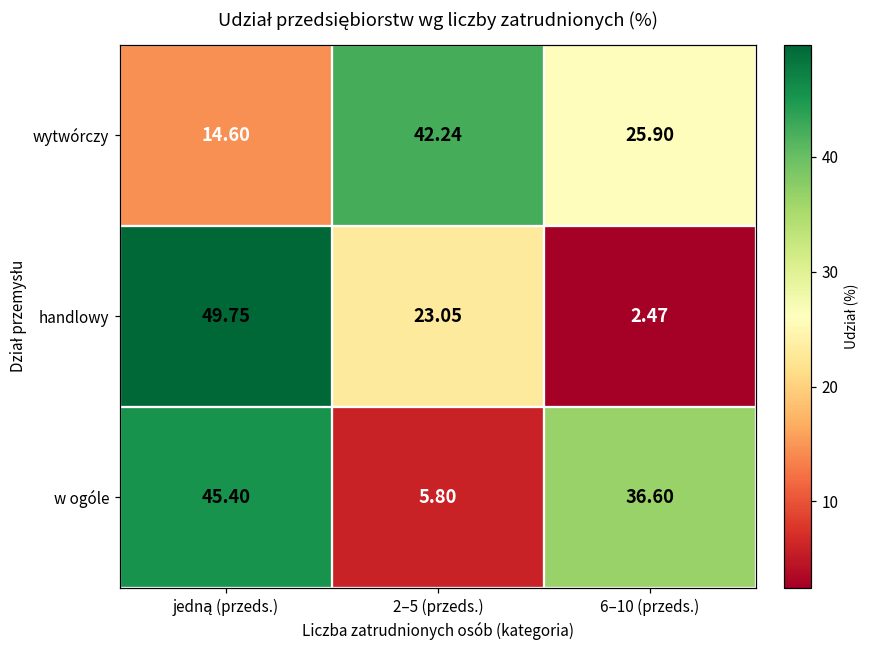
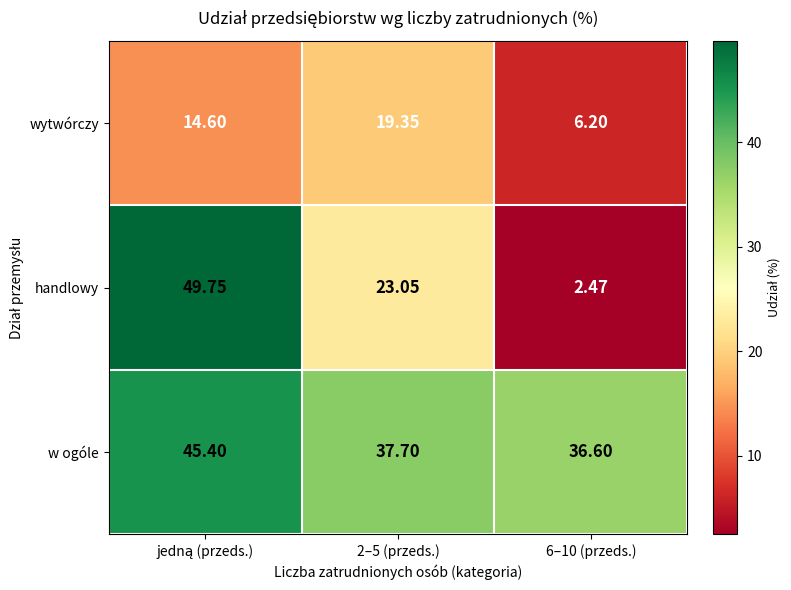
wytwórczy, 2–5 (przeds.): 42.24 -> 19.35
wytwórczy, 6–10 (przeds.): 25.90 -> 6.20
w ogóle, 2–5 (przeds.): 5.80 -> 37.70
